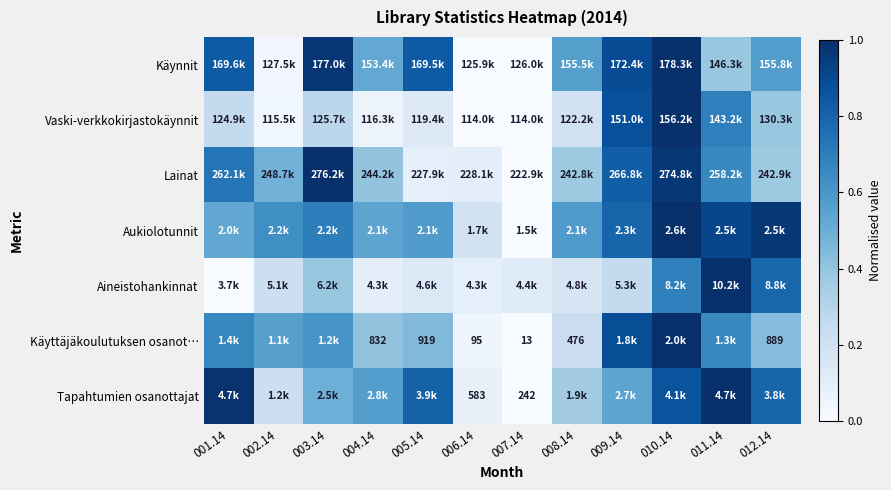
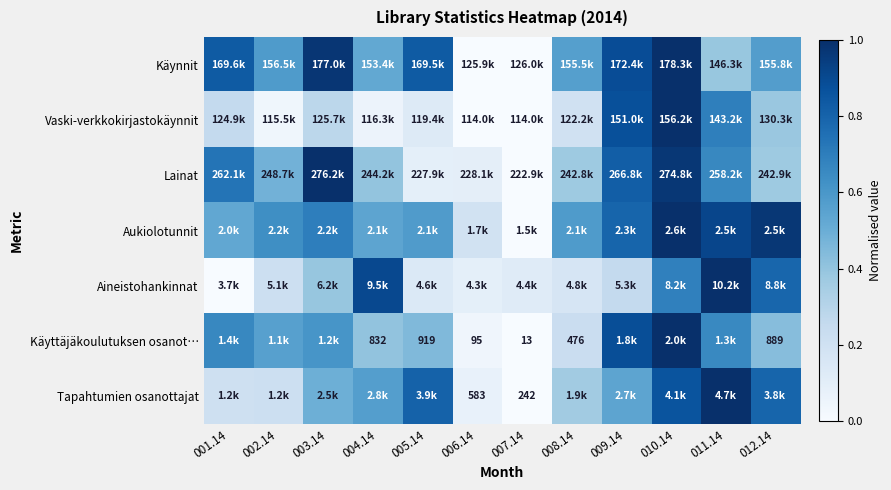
Käynnit, 002.14: 127.5k -> 156.5k
Aineistohankinnat, 004.14: 4.3k -> 9.5k
Tapahtumien osanottajat, 001.14: 4.7k -> 1.2k
